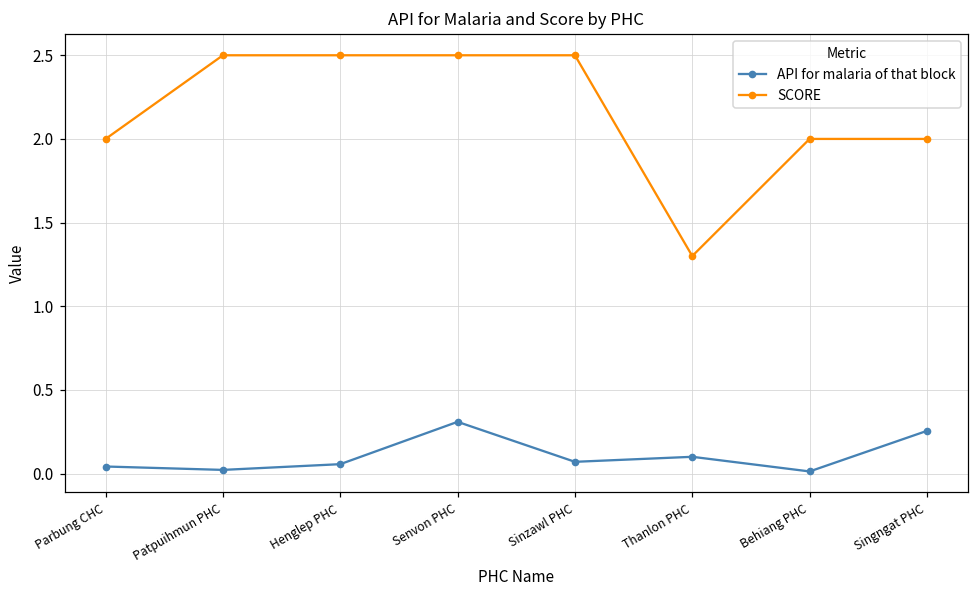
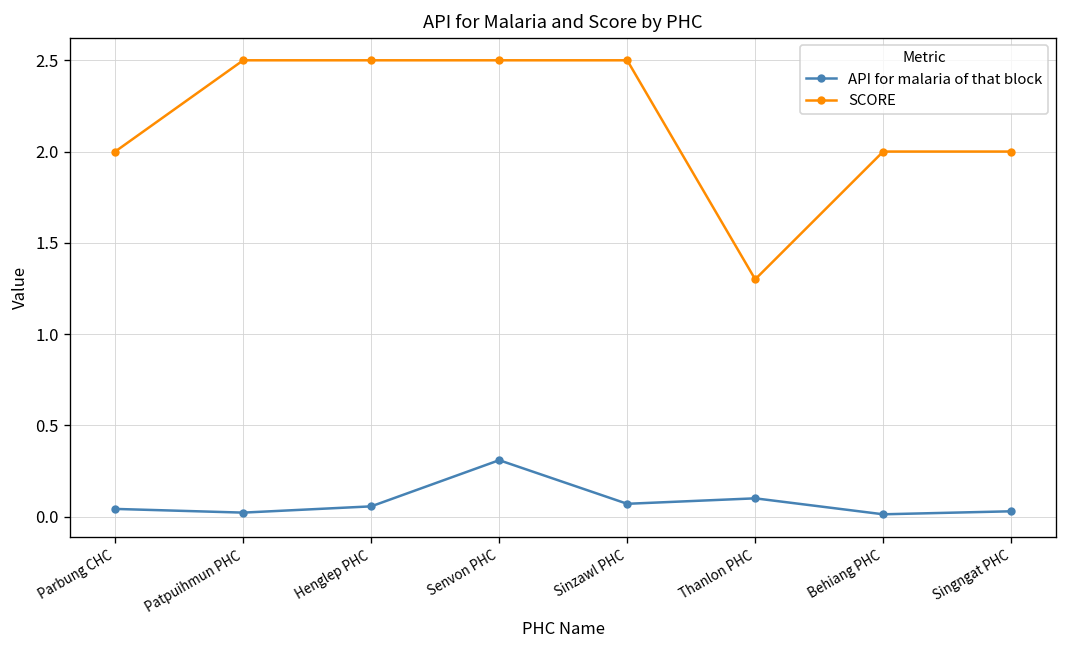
API for malaria of that block, Singngat PHC: 0.26 -> 0.03
